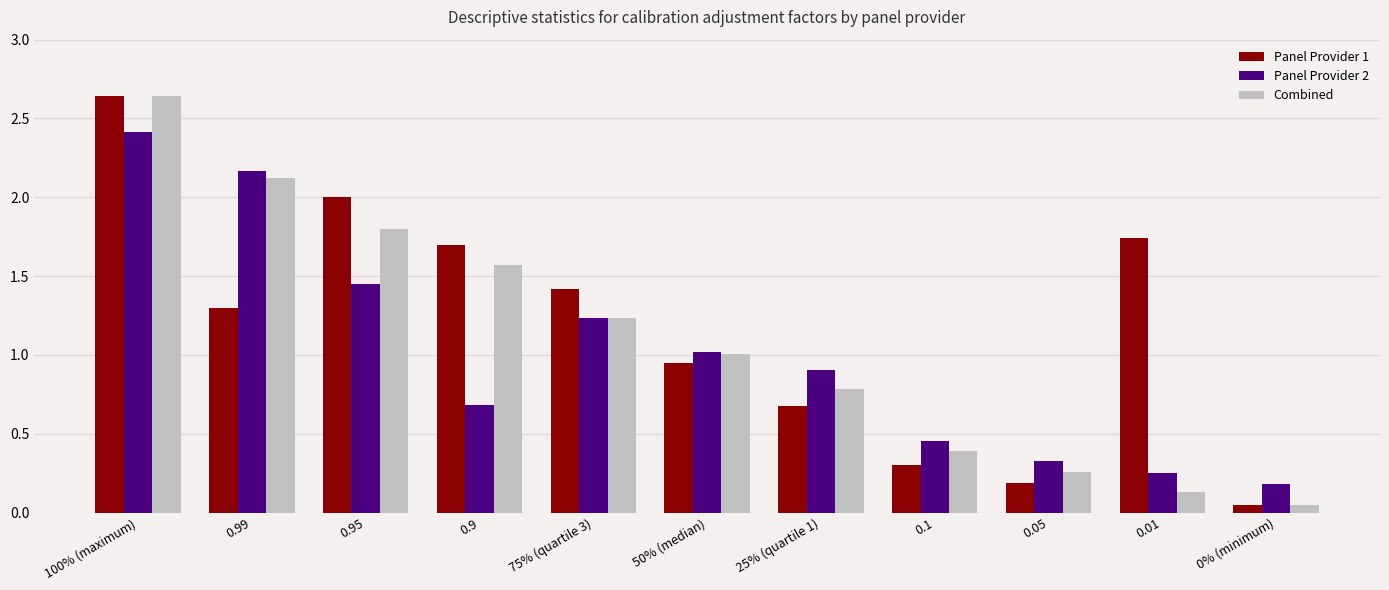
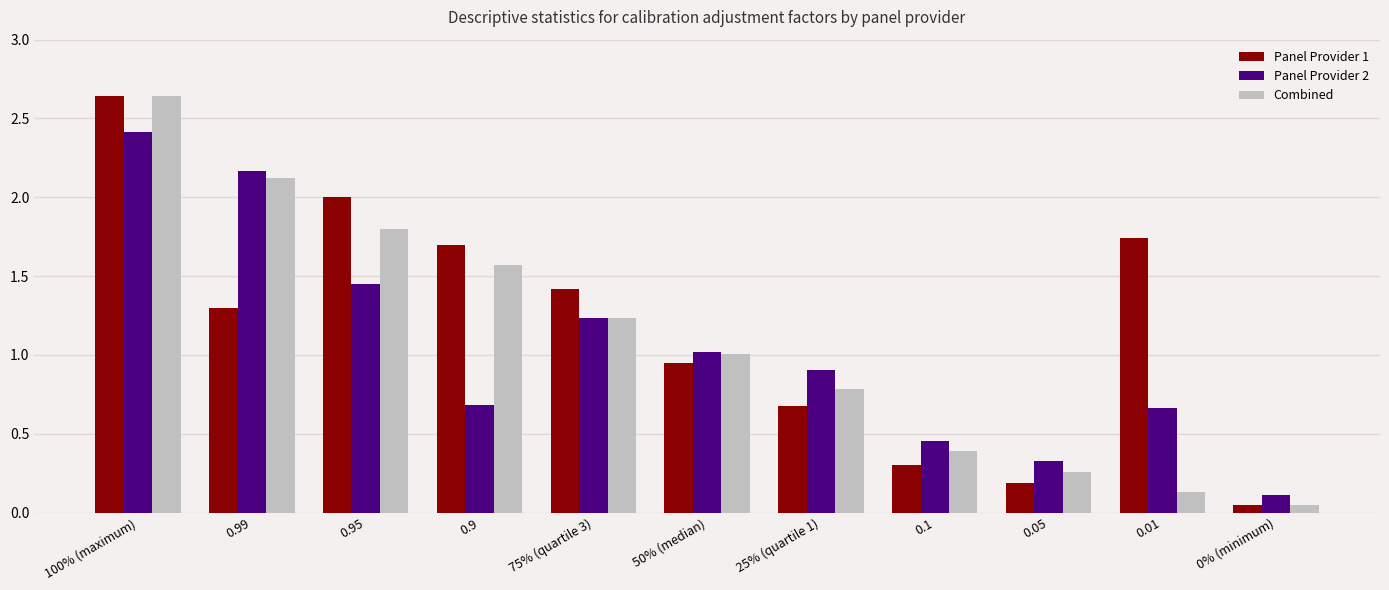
Panel Provider 2, 0.01: 0.25 -> 0.66
Panel Provider 2, 0% (minimum): 0.18 -> 0.11
